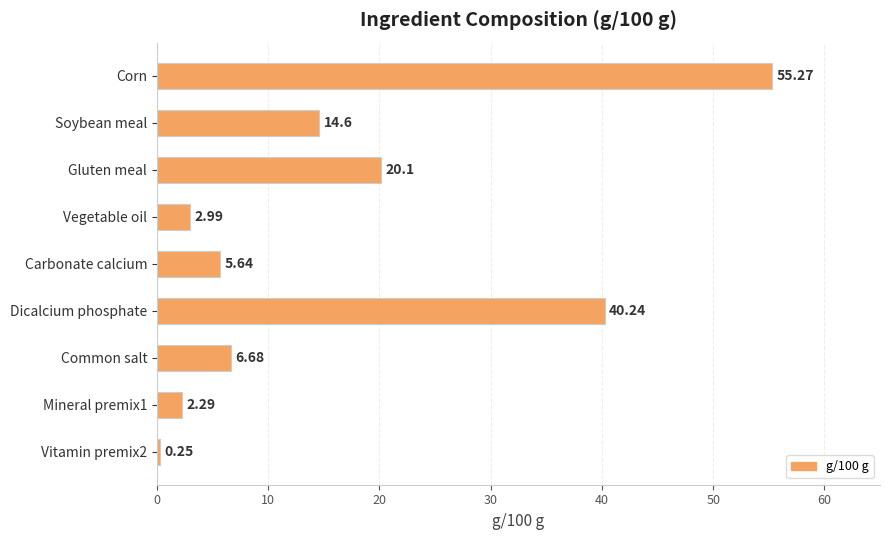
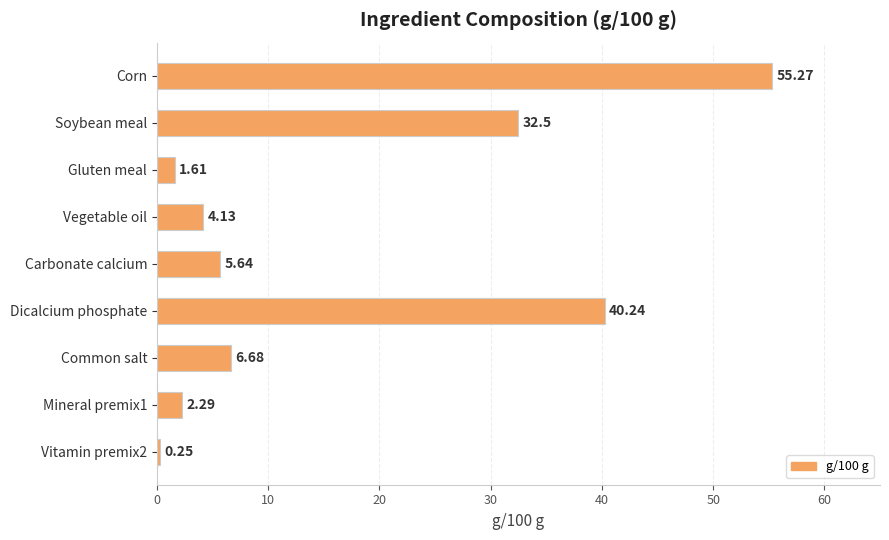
Soybean meal: 14.6 -> 32.5
Gluten meal: 20.1 -> 1.61
Vegetable oil: 2.99 -> 4.13
